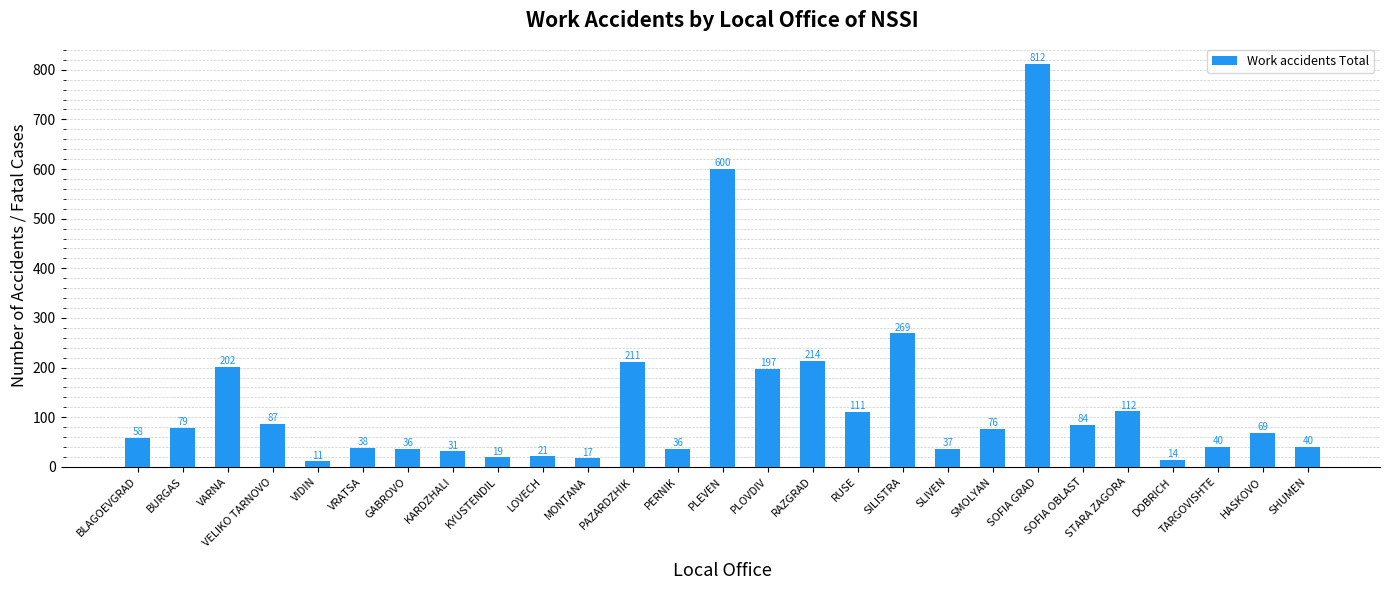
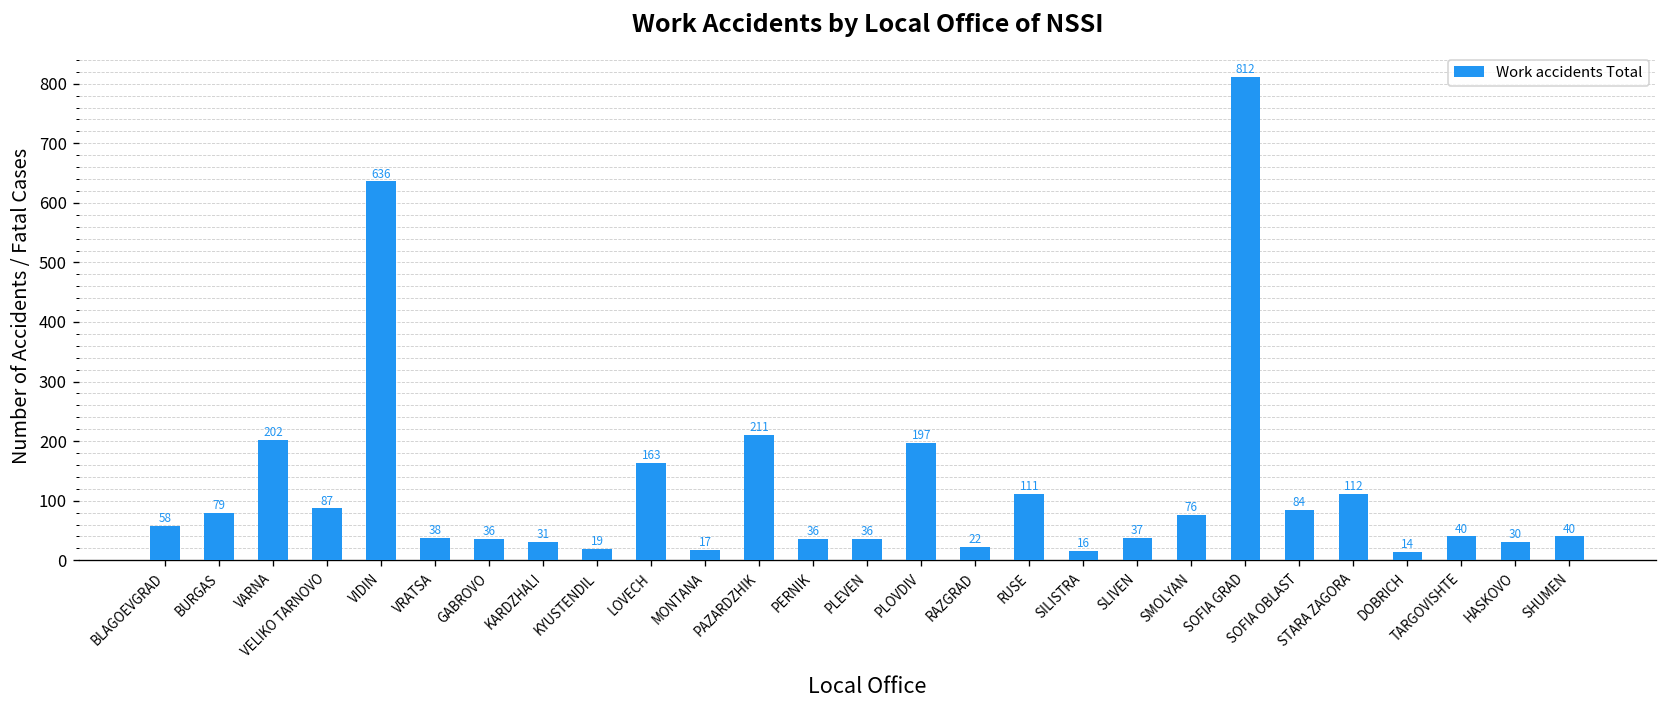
VIDIN: 11 -> 636
LOVECH: 21 -> 163
PLEVEN: 600 -> 36
RAZGRAD: 214 -> 22
SILISTRA: 269 -> 16
HASKOVO: 69 -> 30
